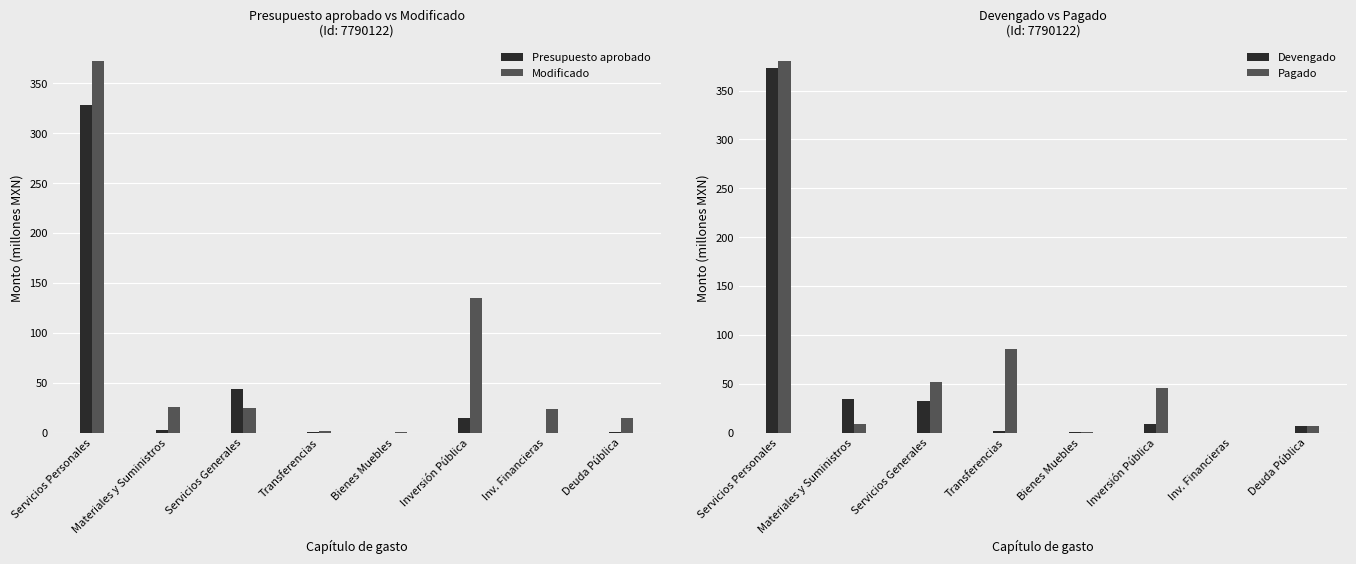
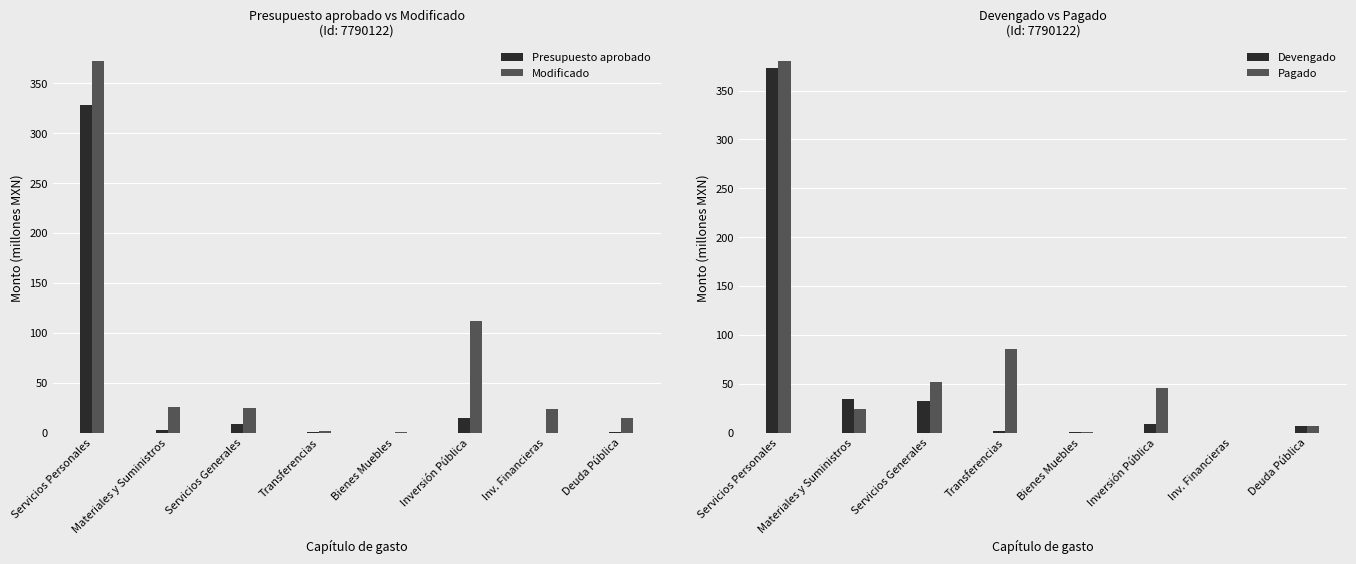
Presupuesto aprobado vs Modificado (Id: 7790122), Presupuesto aprobado, Servicios Generales: 40 -> 10
Presupuesto aprobado vs Modificado (Id: 7790122), Modificado, Inversión Pública: 130 -> 110
Devengado vs Pagado (Id: 7790122), Pagado, Materiales y Suministros: 10 -> 20
